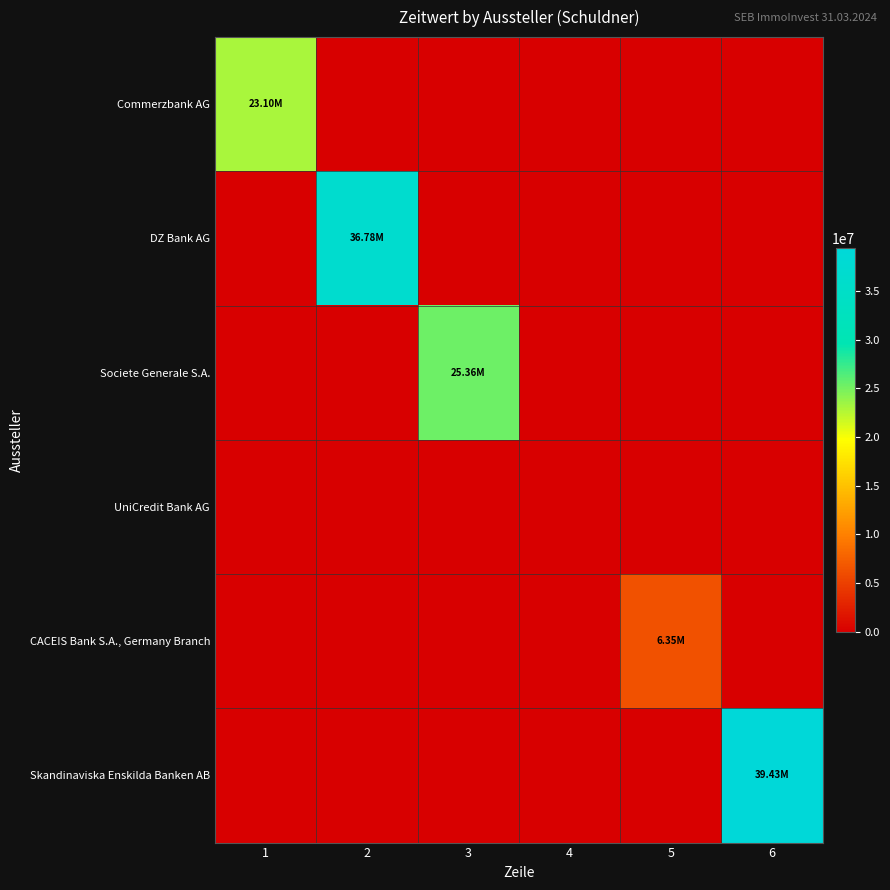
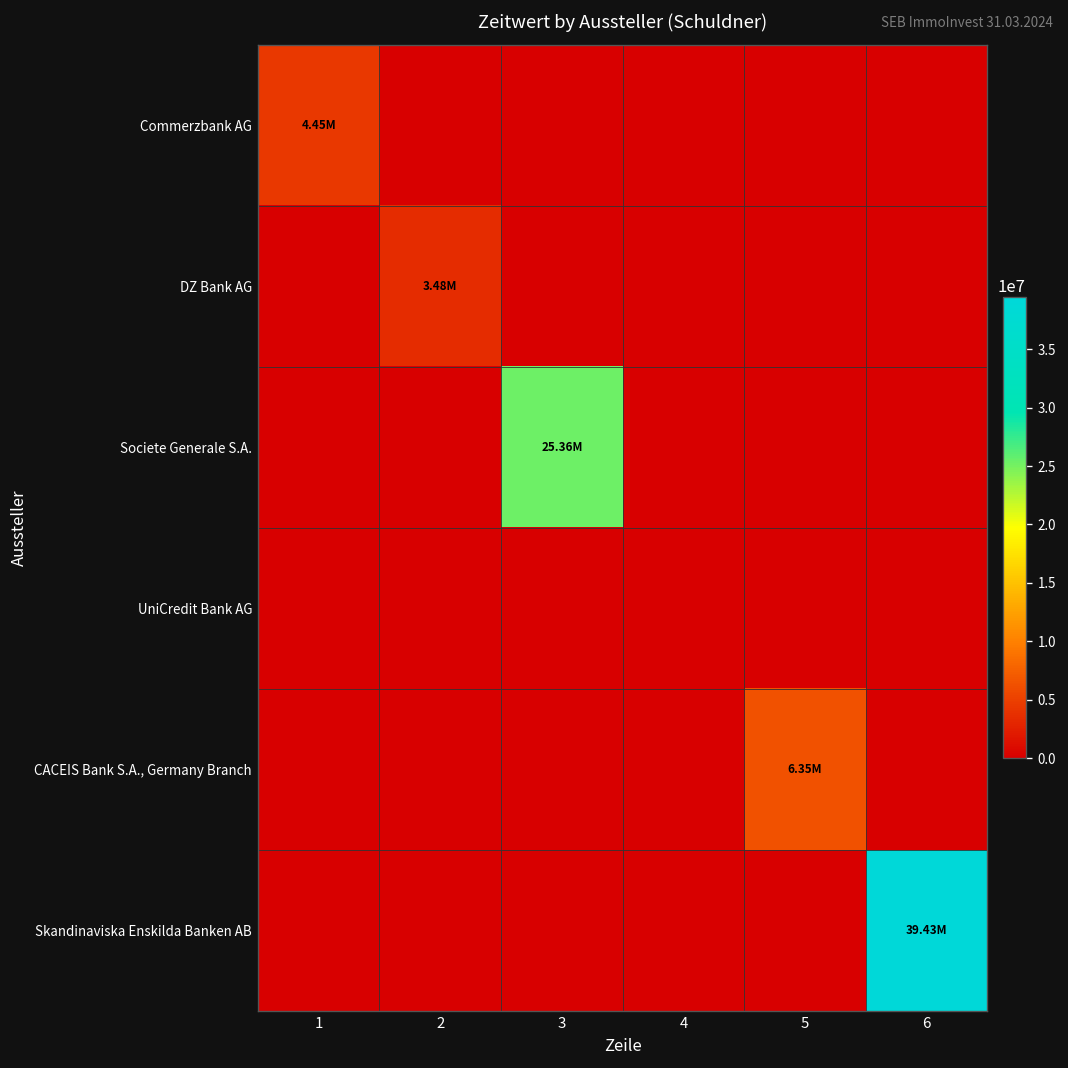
Commerzbank AG, 1: 23.10M -> 4.45M
DZ Bank AG, 2: 36.78M -> 3.48M
